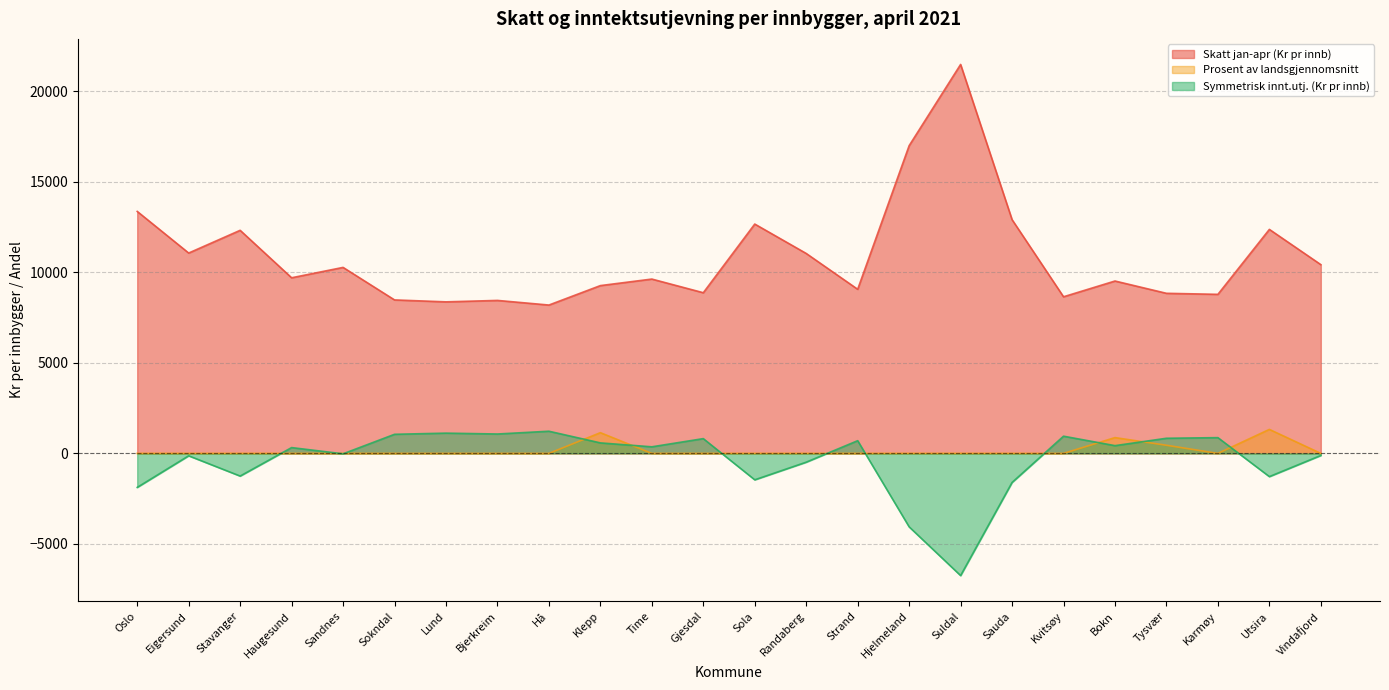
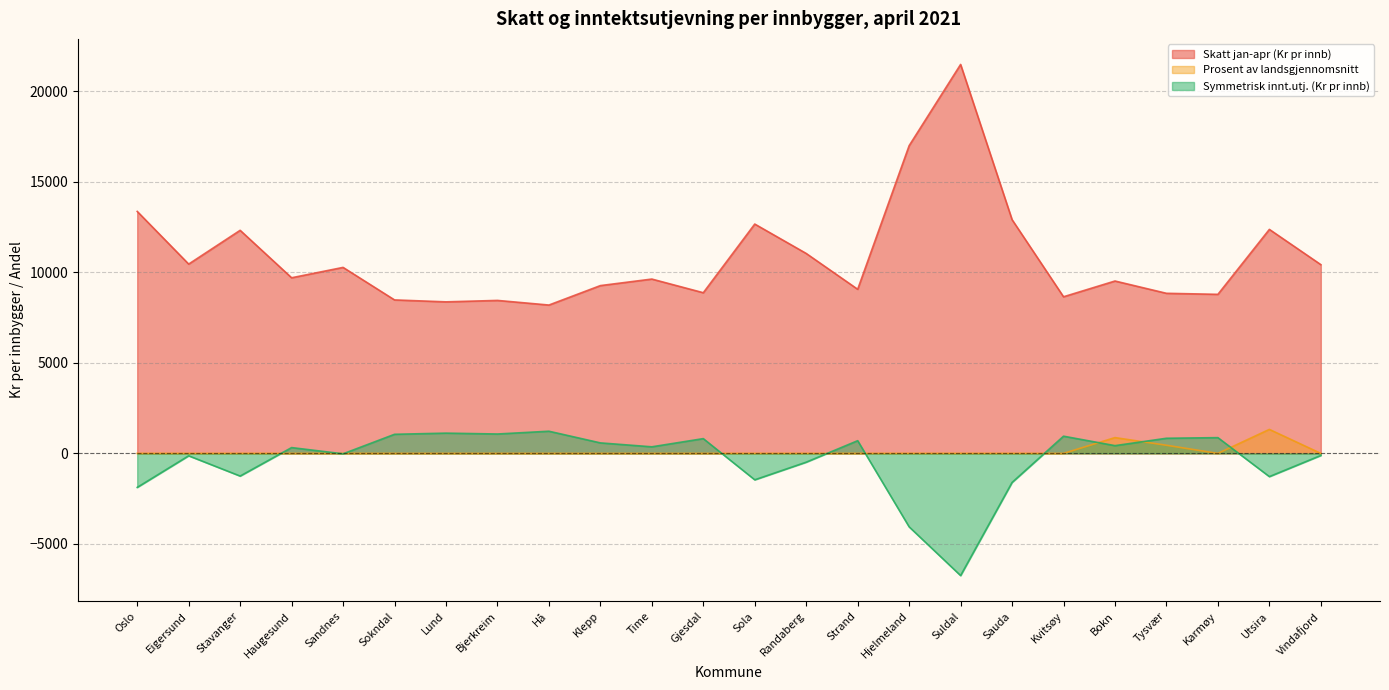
Skatt jan-apr (Kr pr innb), Eigersund: 11100 -> 10500
Prosent av landsgjennomsnitt, Klepp: 1100 -> 0
